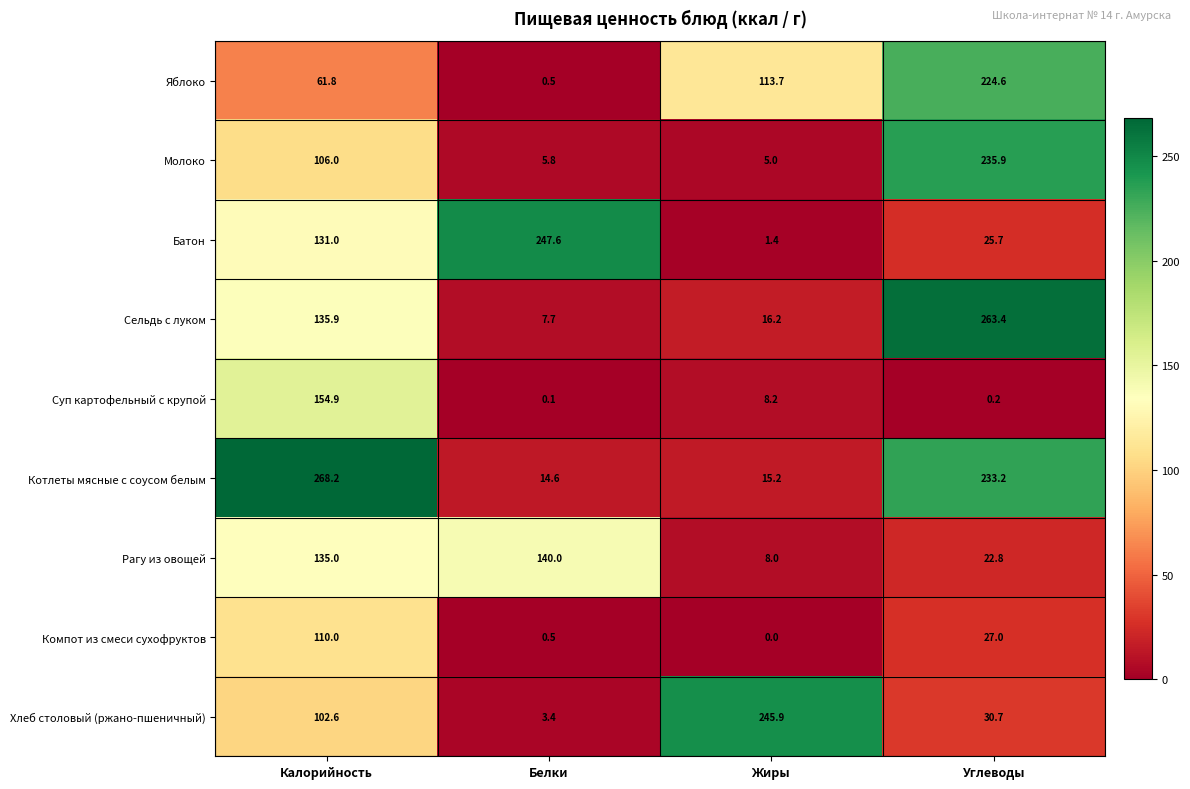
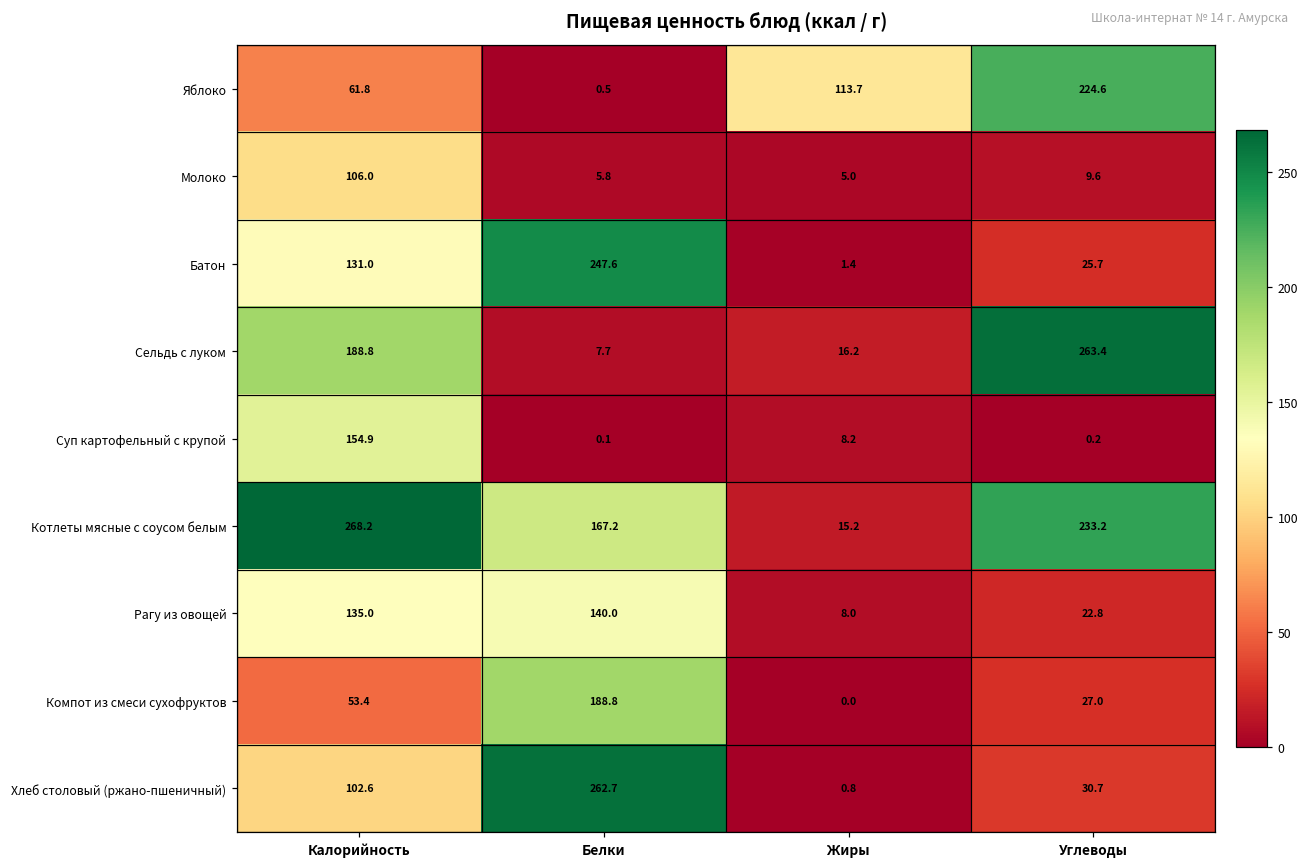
Молоко, Углеводы: 235.9 -> 9.6
Сельдь с луком, Калорийность: 135.9 -> 188.8
Котлеты мясные с соусом белым, Белки: 14.6 -> 167.2
Компот из смеси сухофруктов, Калорийность: 110.0 -> 53.4
Компот из смеси сухофруктов, Белки: 0.5 -> 188.8
Хлеб столовый (ржано-пшеничный), Белки: 3.4 -> 262.7
Хлеб столовый (ржано-пшеничный), Жиры: 245.9 -> 0.8
